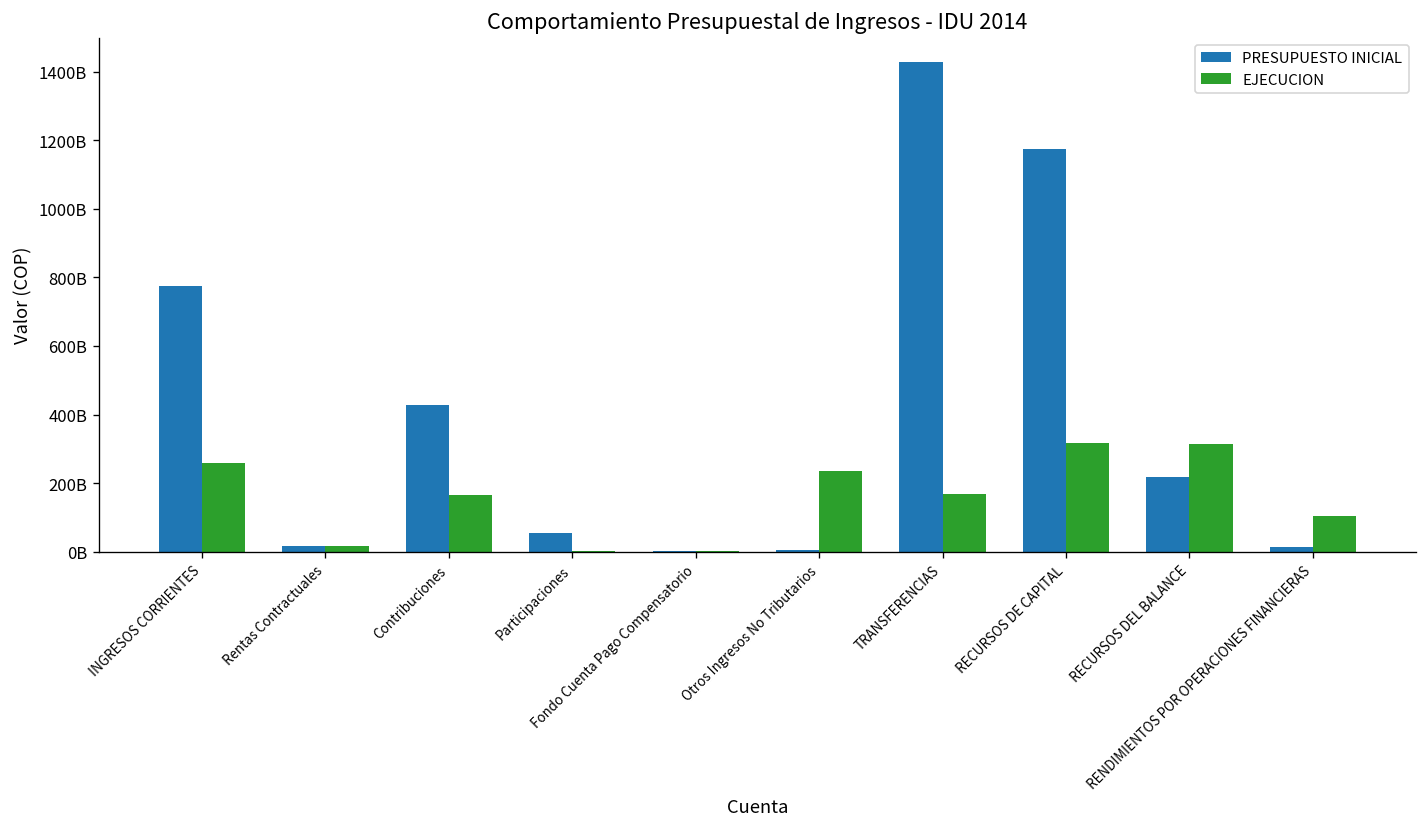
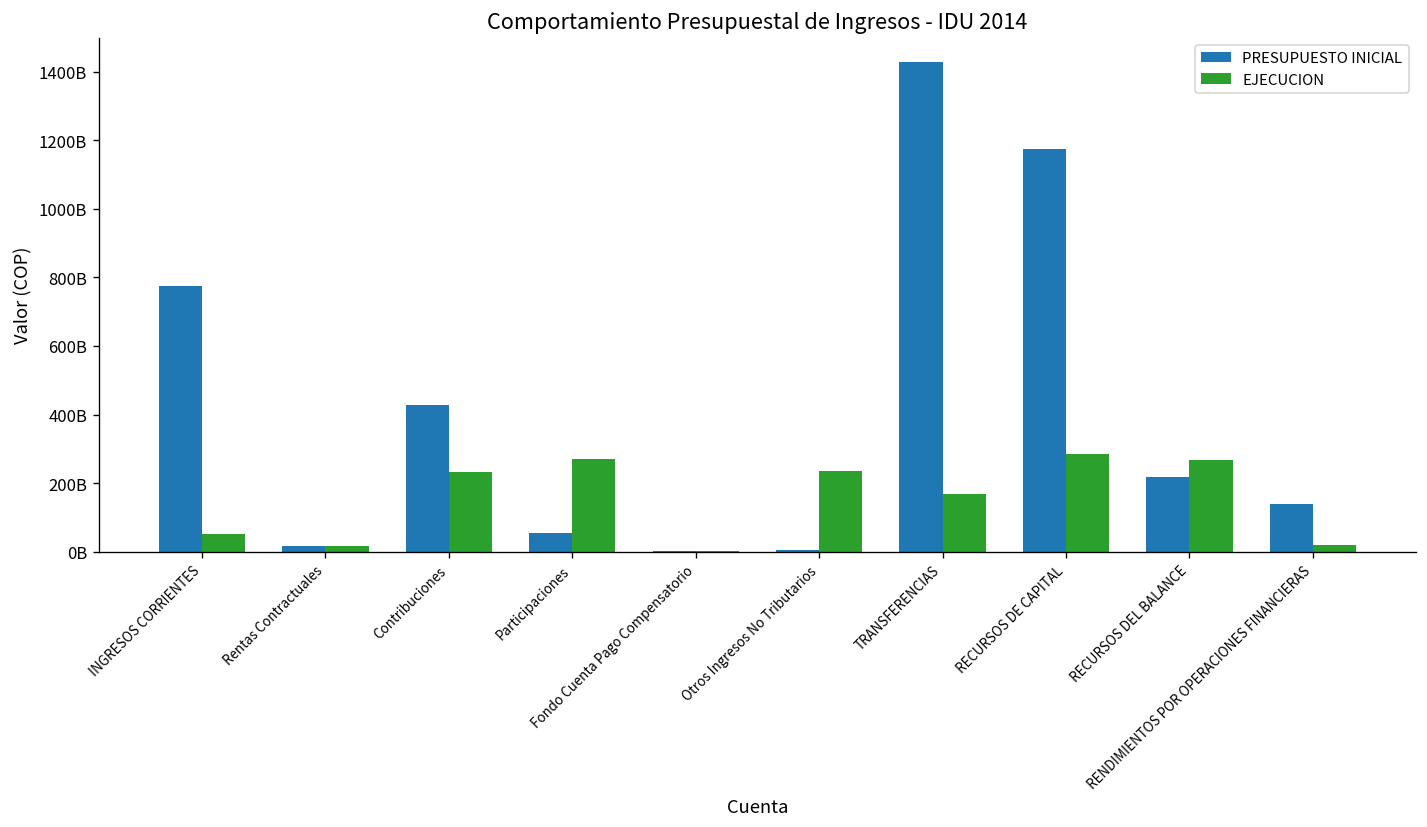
EJECUCION, INGRESOS CORRIENTES: 260000000000 -> 50000000000
EJECUCION, Contribuciones: 160000000000 -> 230000000000
EJECUCION, Participaciones: 0 -> 270000000000
EJECUCION, RECURSOS DE CAPITAL: 320000000000 -> 290000000000
EJECUCION, RECURSOS DEL BALANCE: 310000000000 -> 270000000000
PRESUPUESTO INICIAL, RENDIMIENTOS POR OPERACIONES FINANCIERAS: 10000000000 -> 140000000000
EJECUCION, RENDIMIENTOS POR OPERACIONES FINANCIERAS: 100000000000 -> 20000000000
